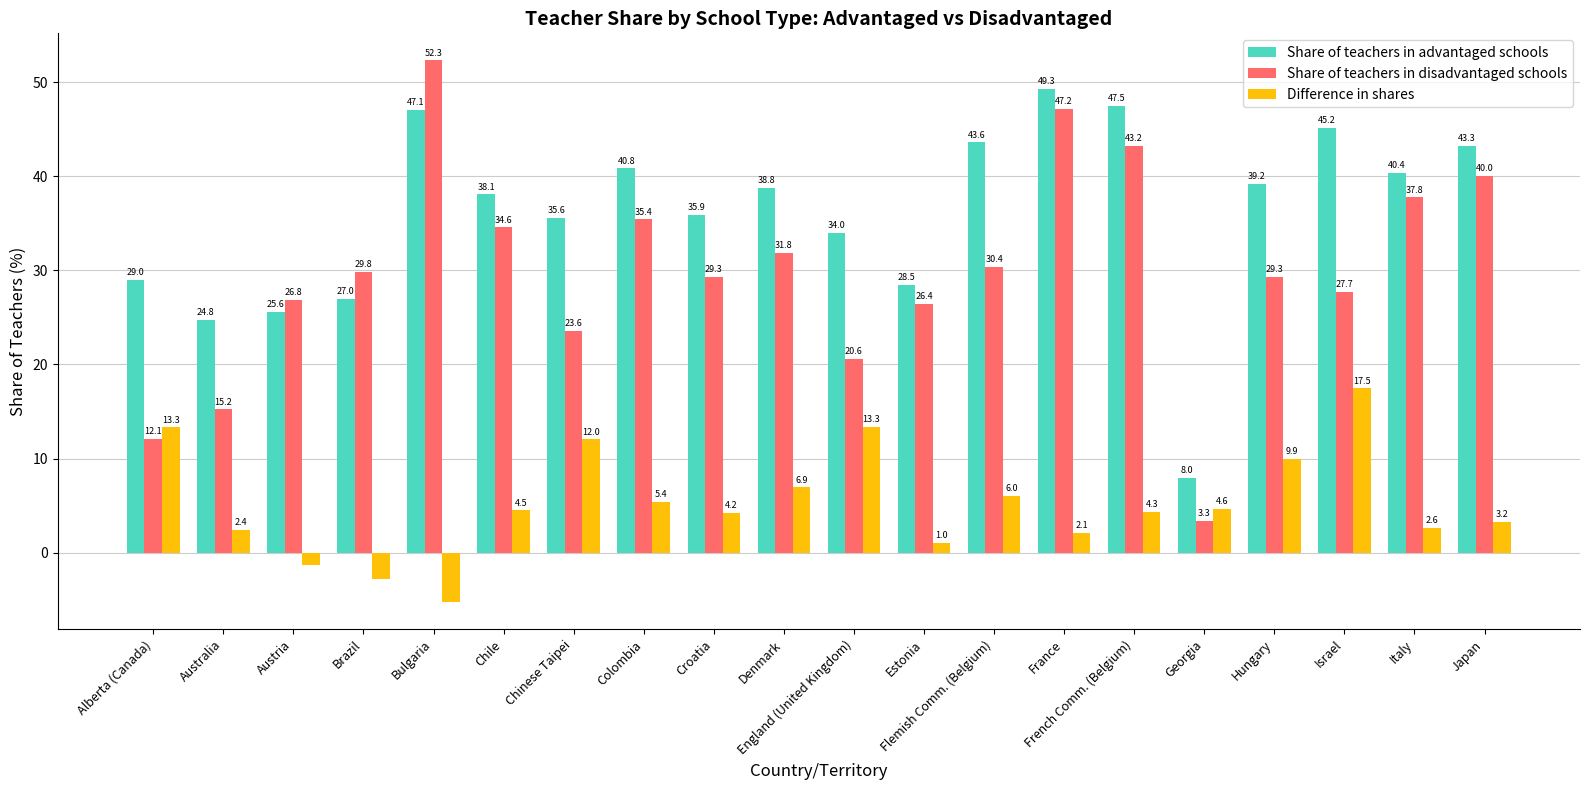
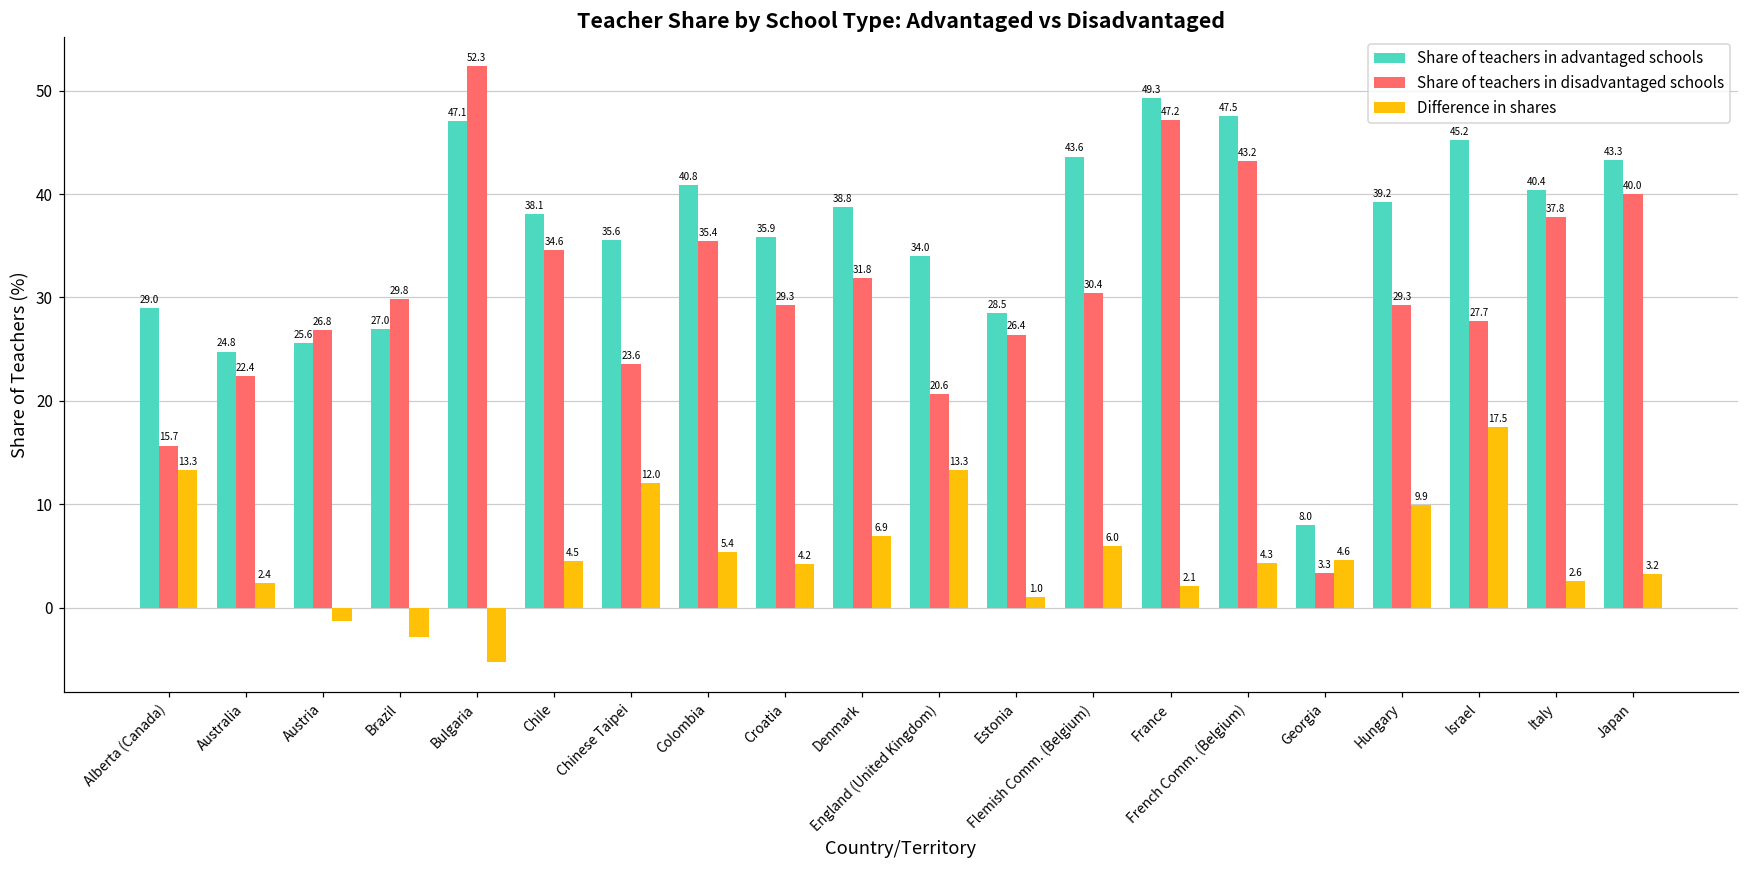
Share of teachers in disadvantaged schools, Alberta (Canada): 12.1 -> 15.7
Share of teachers in disadvantaged schools, Australia: 15.2 -> 22.4
